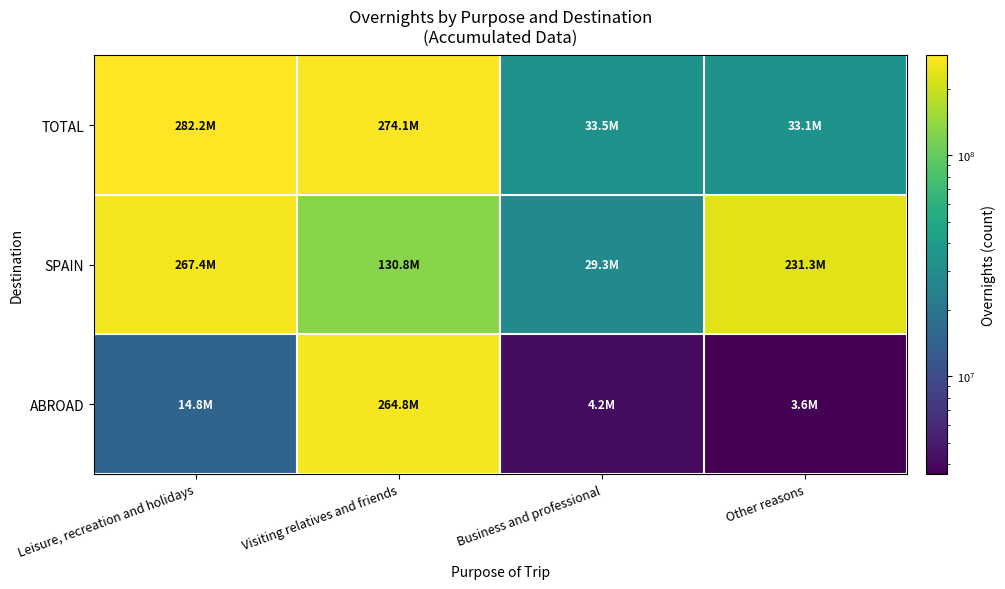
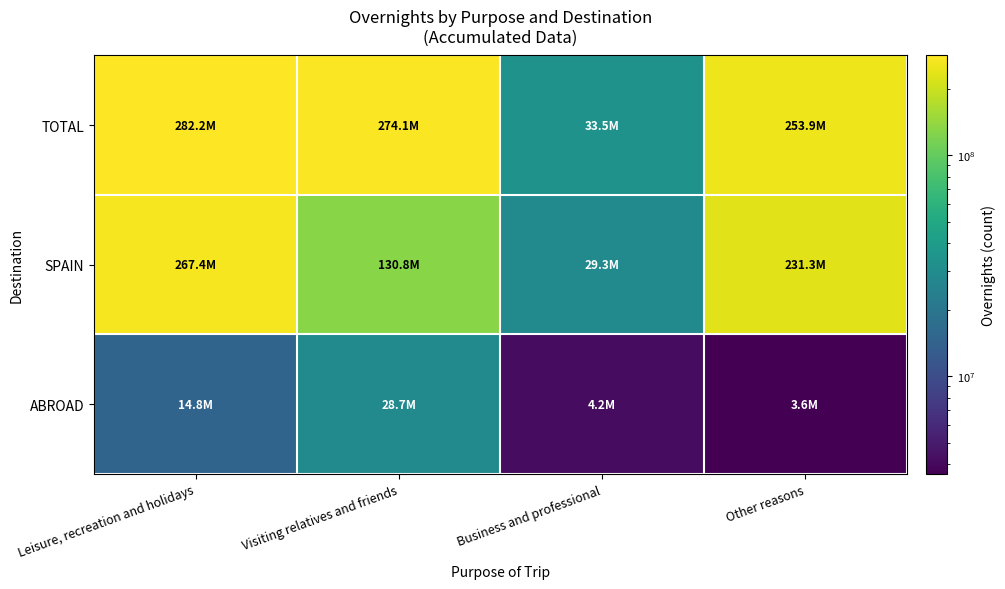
TOTAL, Other reasons: 33.1M -> 253.9M
ABROAD, Visiting relatives and friends: 264.8M -> 28.7M
